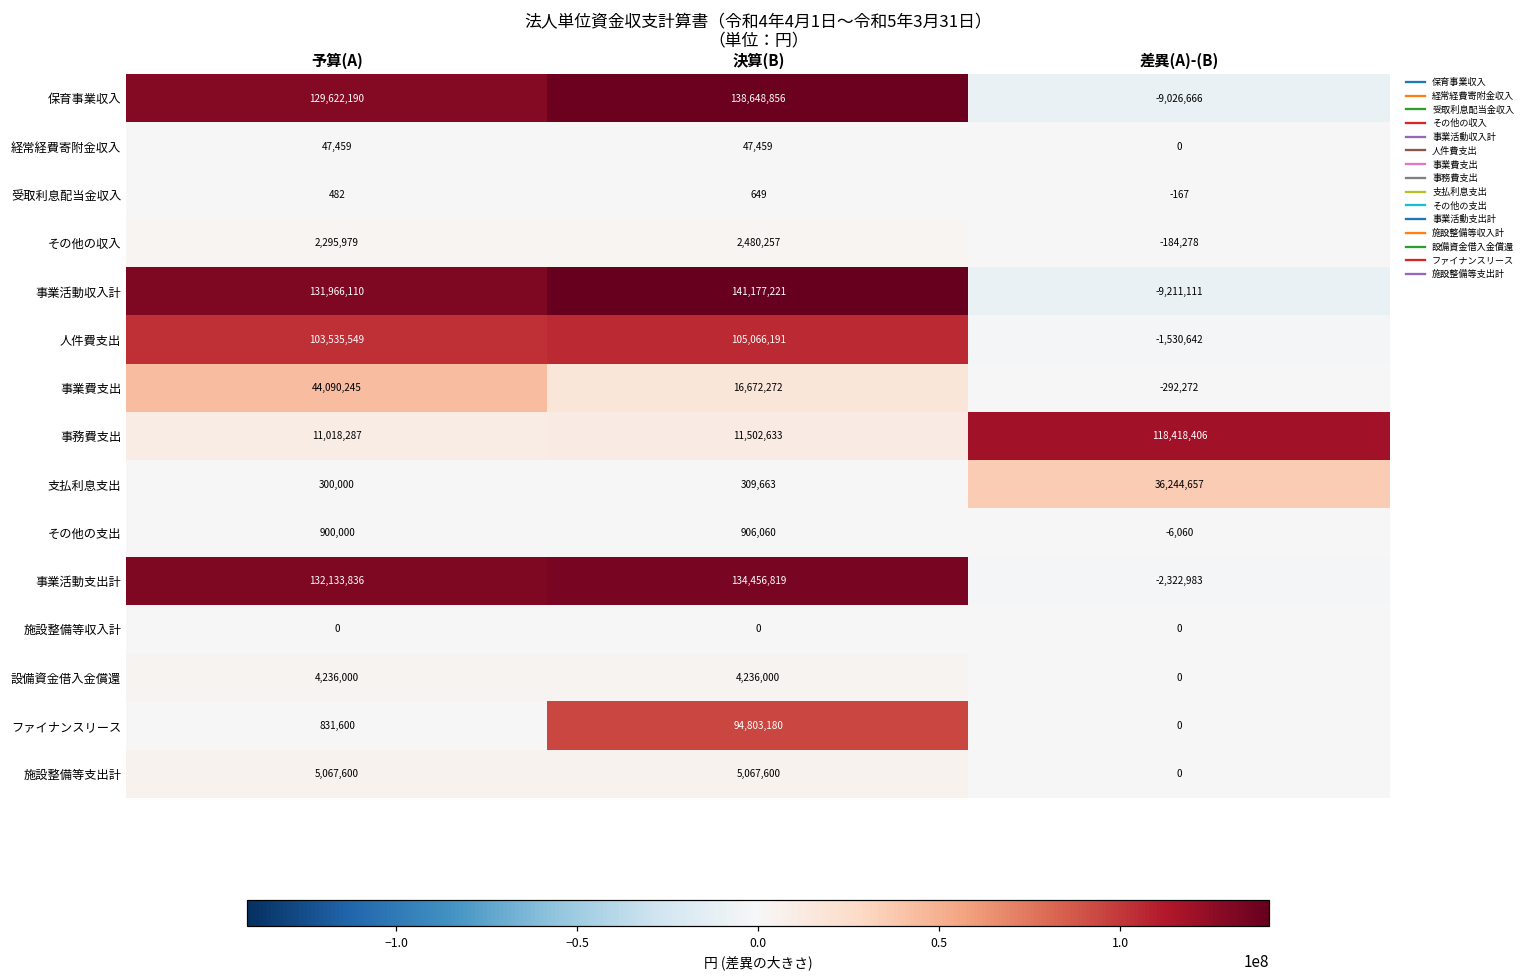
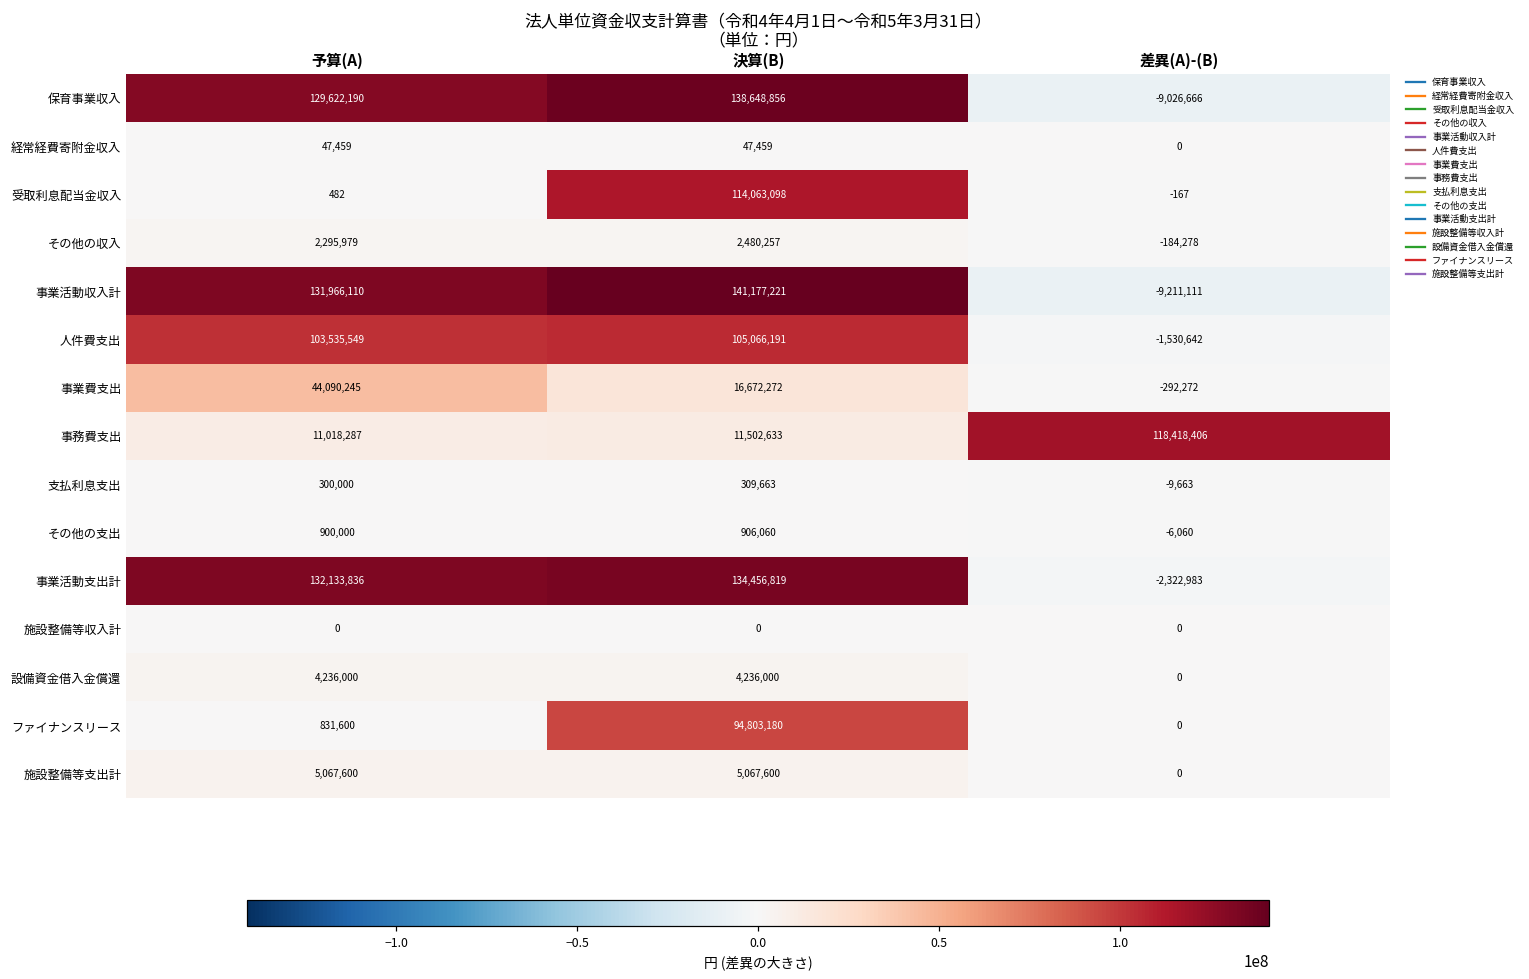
受取利息配当金収入, 決算(B): 649 -> 114,063,098
支払利息支出, 差異(A)-(B): 36,244,657 -> -9,663
